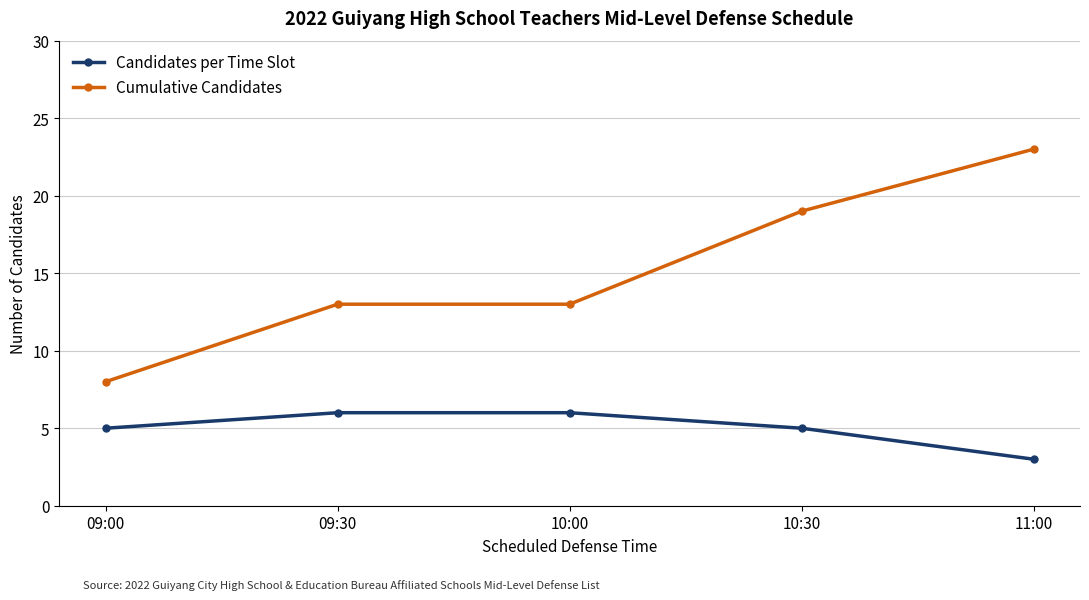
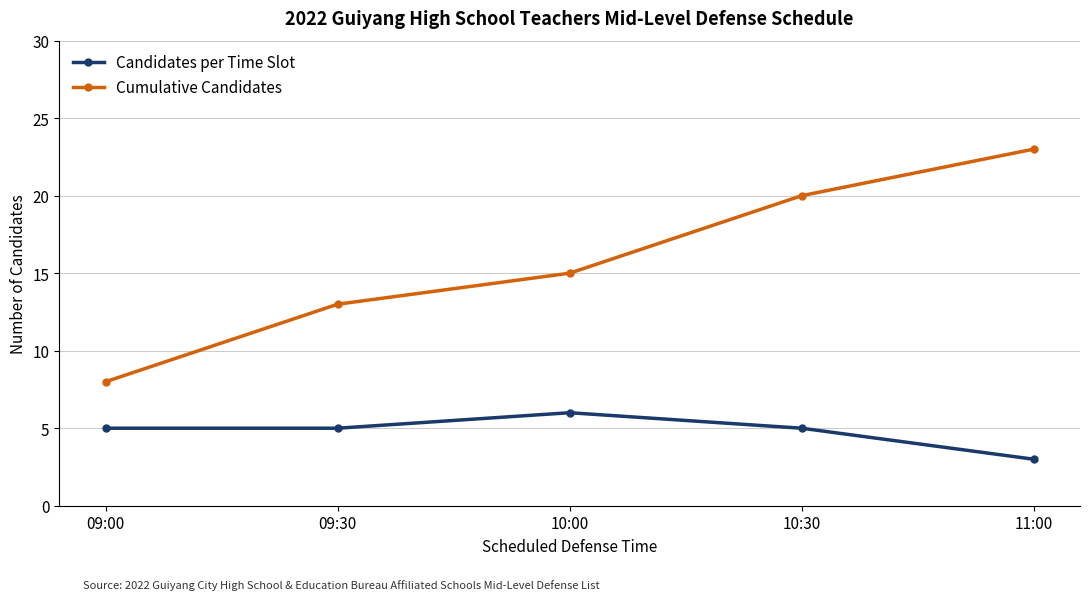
Candidates per Time Slot, 09:30: 6 -> 5
Cumulative Candidates, 10:00: 13 -> 15
Cumulative Candidates, 10:30: 19 -> 20
